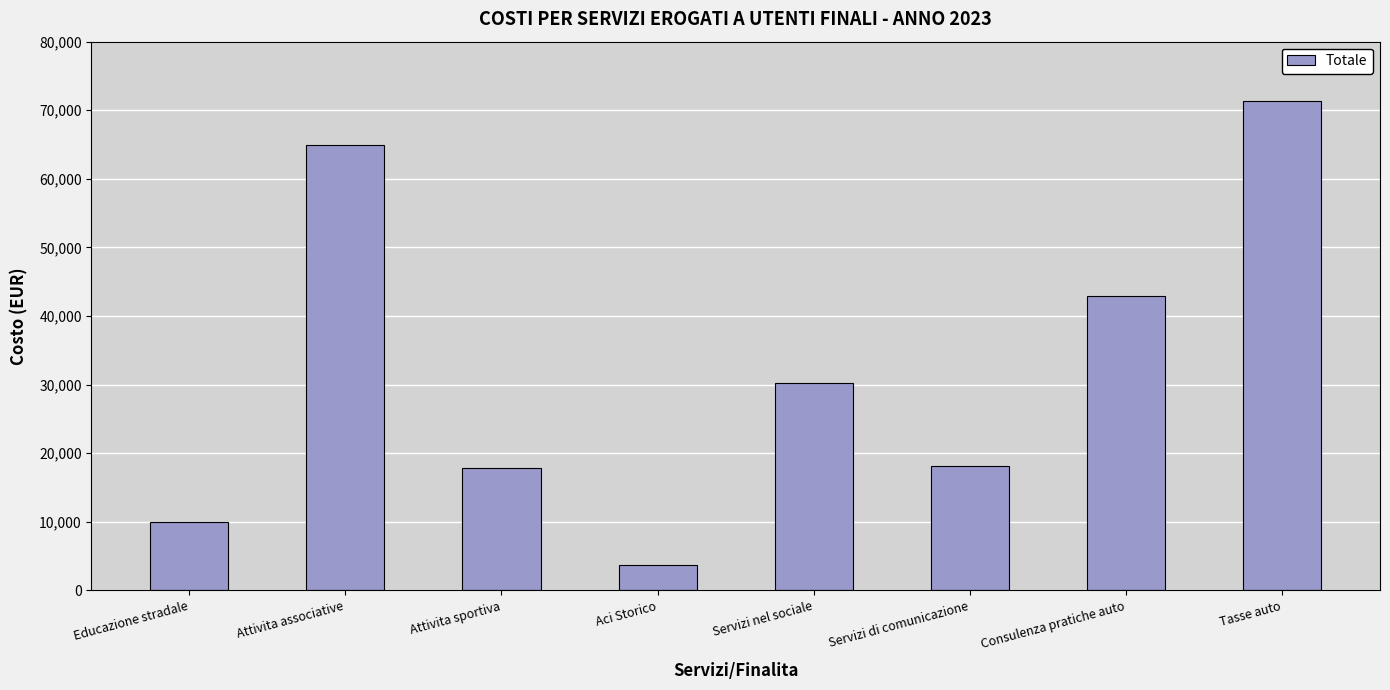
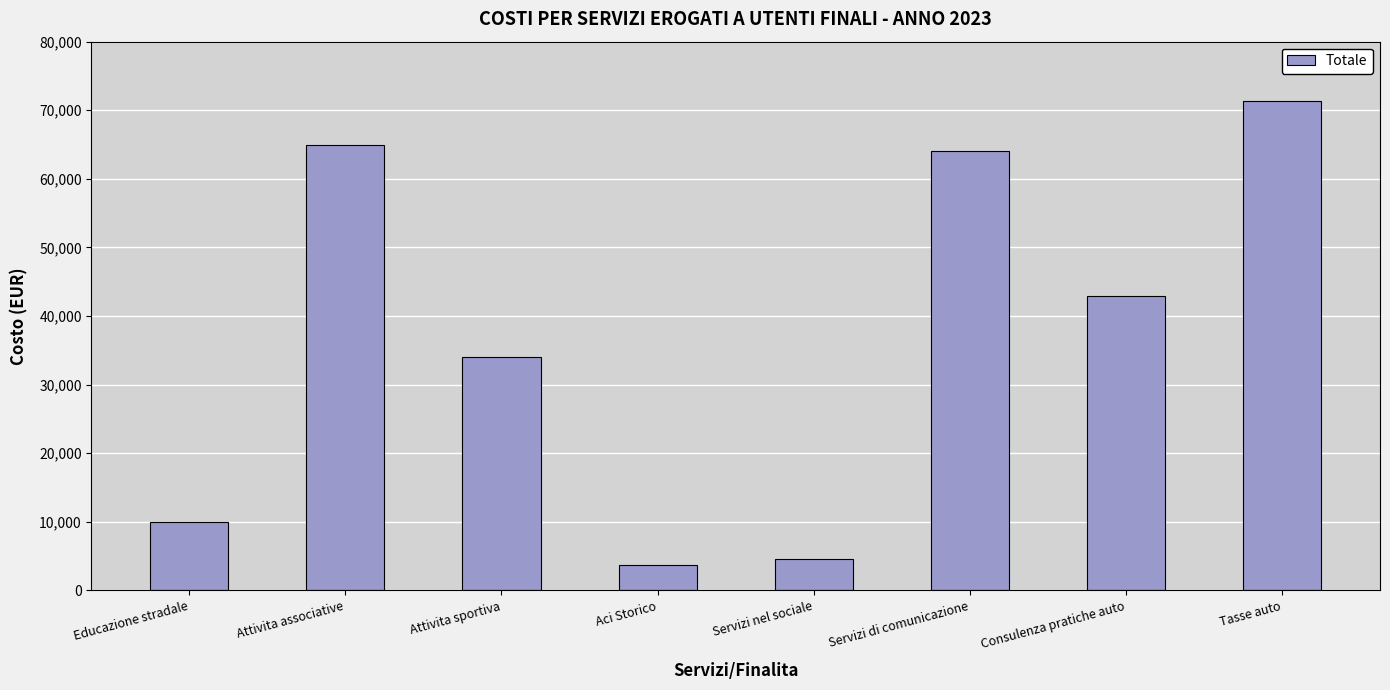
Attivita sportiva: 18,000 -> 34,000
Servizi nel sociale: 30,000 -> 5,000
Servizi di comunicazione: 18,000 -> 64,000
